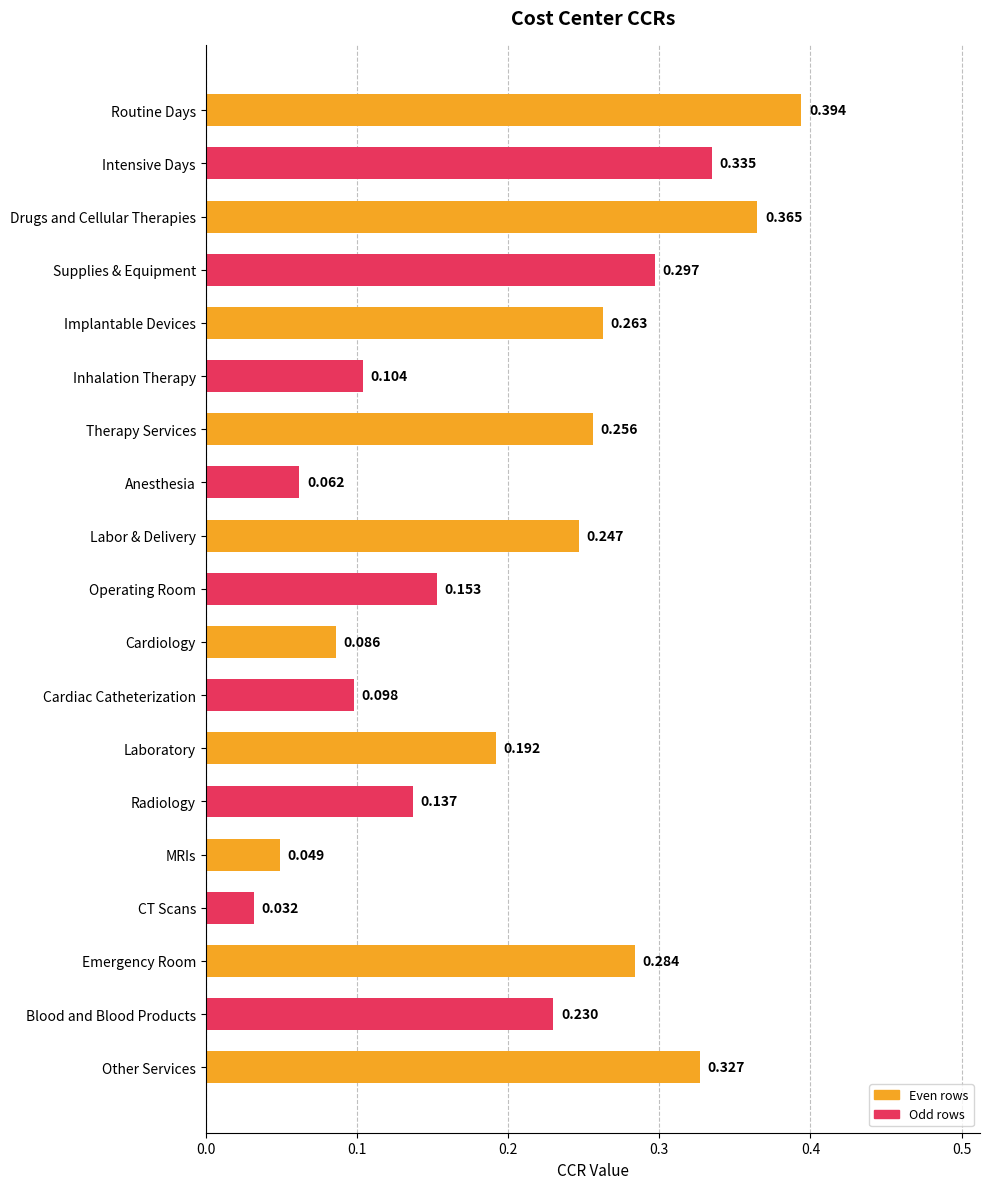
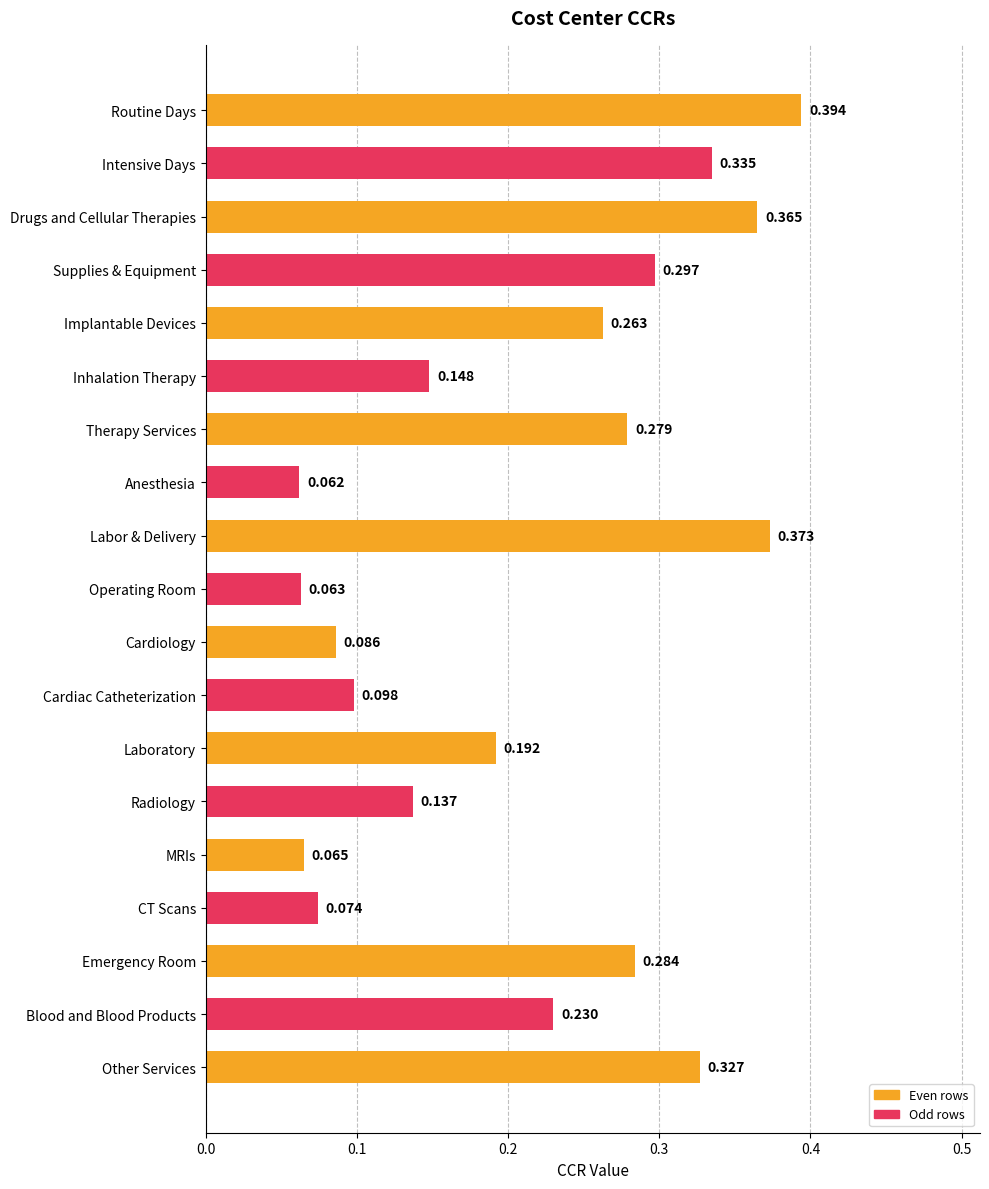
Inhalation Therapy: 0.104 -> 0.148
Therapy Services: 0.256 -> 0.279
Labor & Delivery: 0.247 -> 0.373
Operating Room: 0.153 -> 0.063
MRIs: 0.049 -> 0.065
CT Scans: 0.032 -> 0.074
